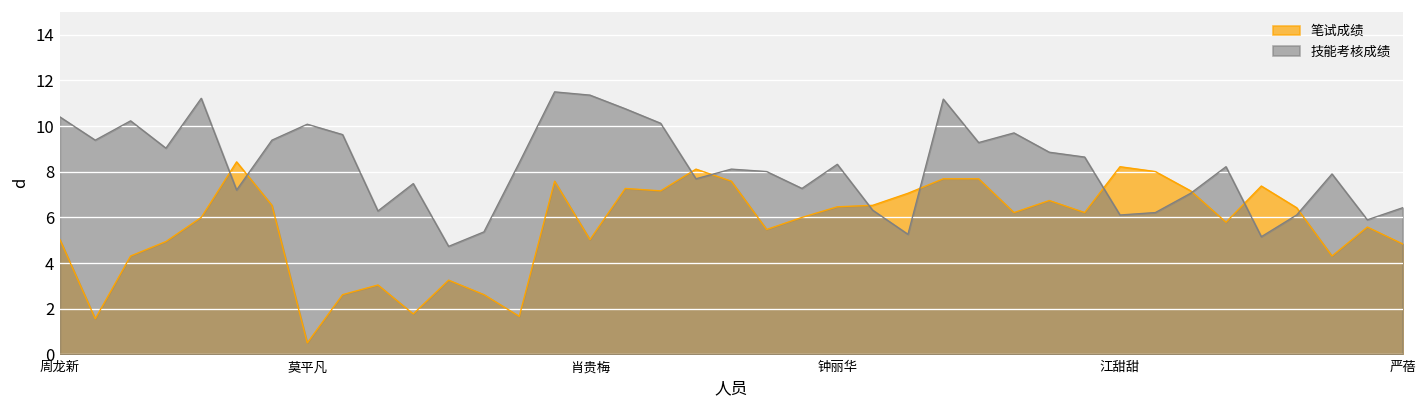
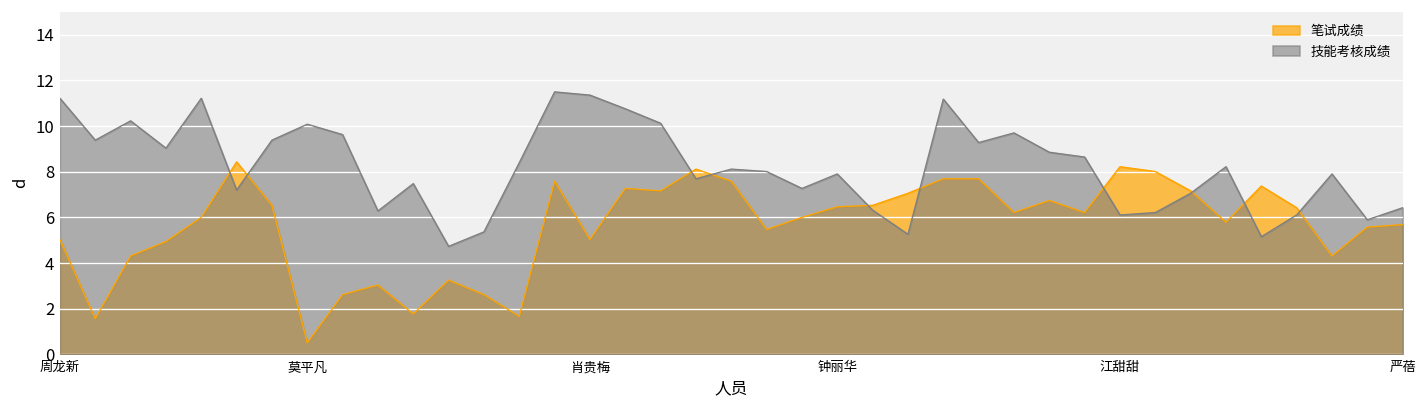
技能考核成绩, 周龙新: 10.4 -> 11.2
技能考核成绩, 钟丽华: 8.3 -> 7.9
笔试成绩, 严蓓: 4.8 -> 5.7
